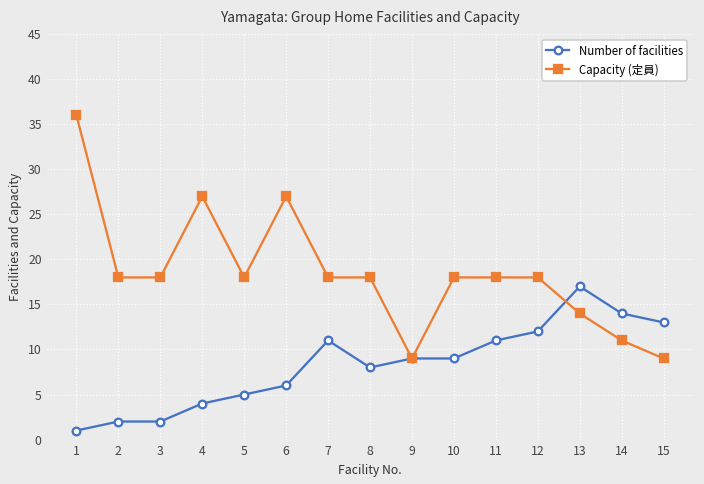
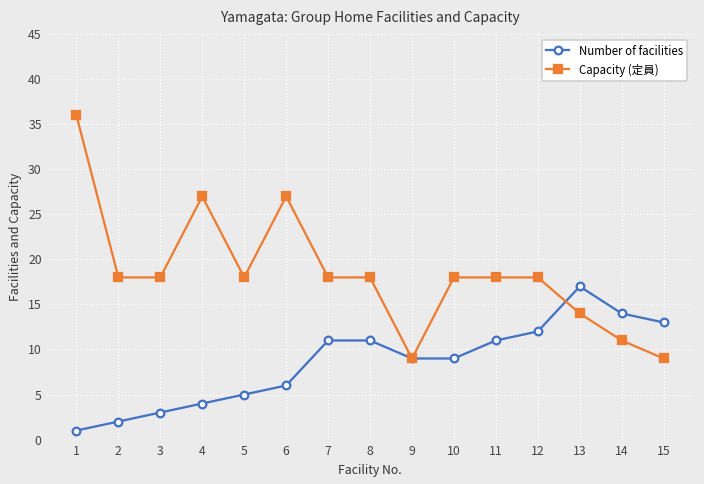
Number of facilities, 3: 2 -> 3
Number of facilities, 8: 8 -> 11
